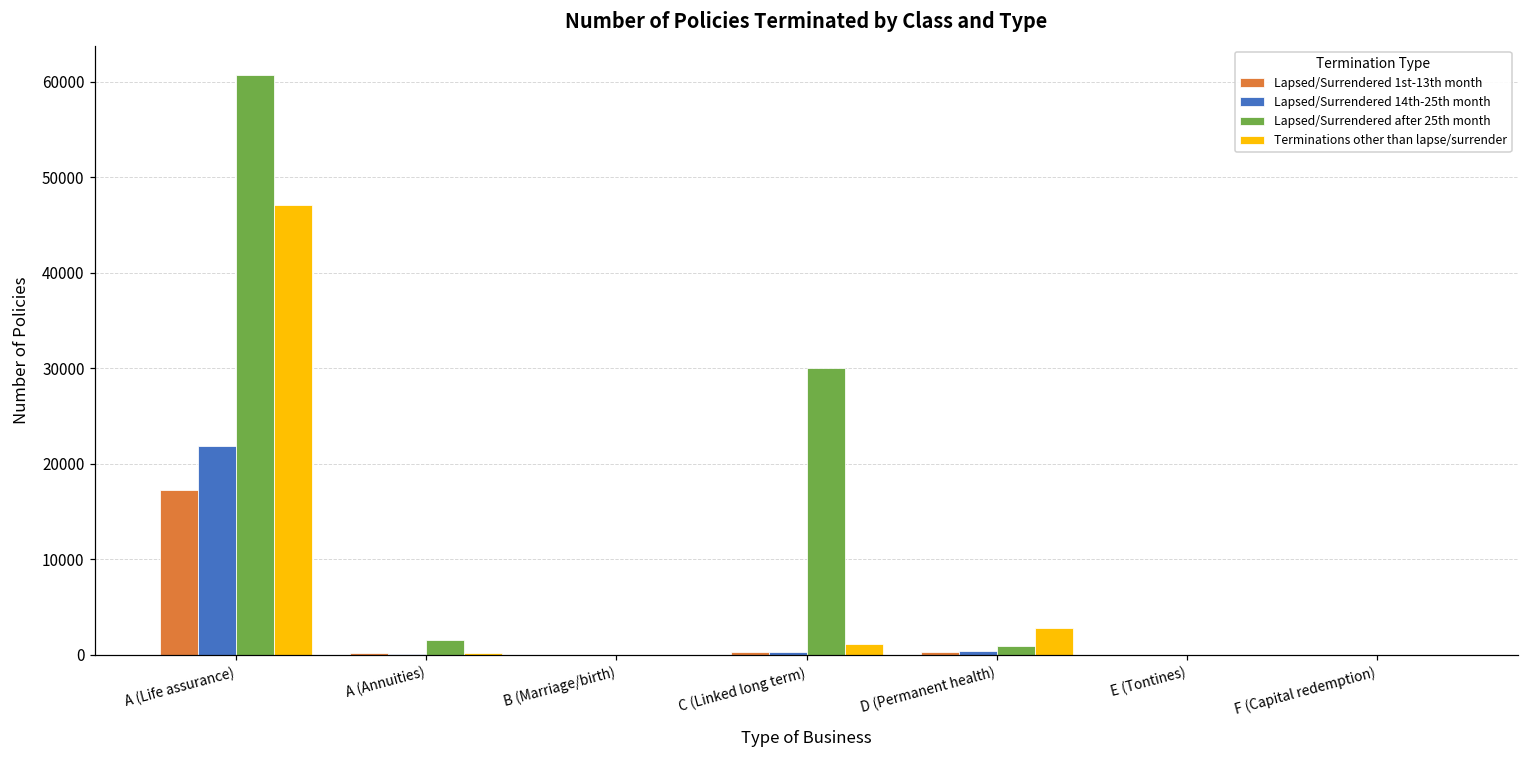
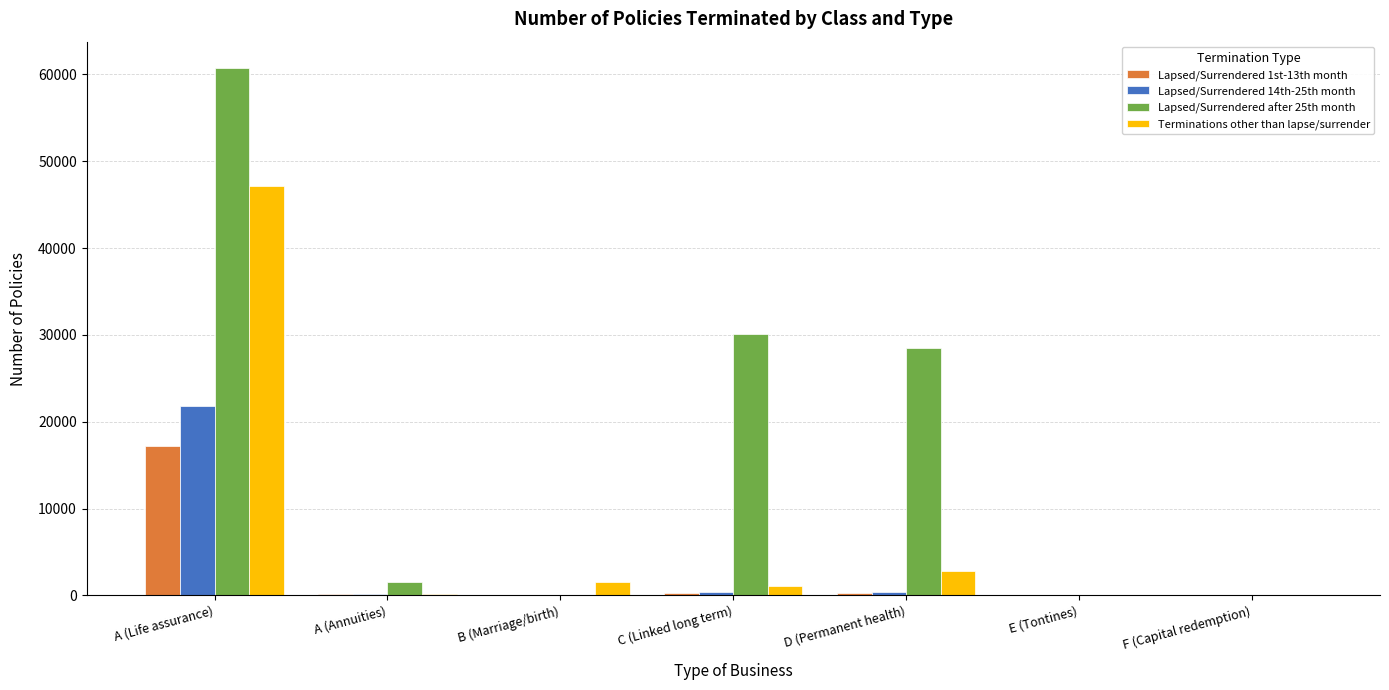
Terminations other than lapse/surrender, B (Marriage/birth): 0 -> 2000
Lapsed/Surrendered after 25th month, D (Permanent health): 1000 -> 29000
